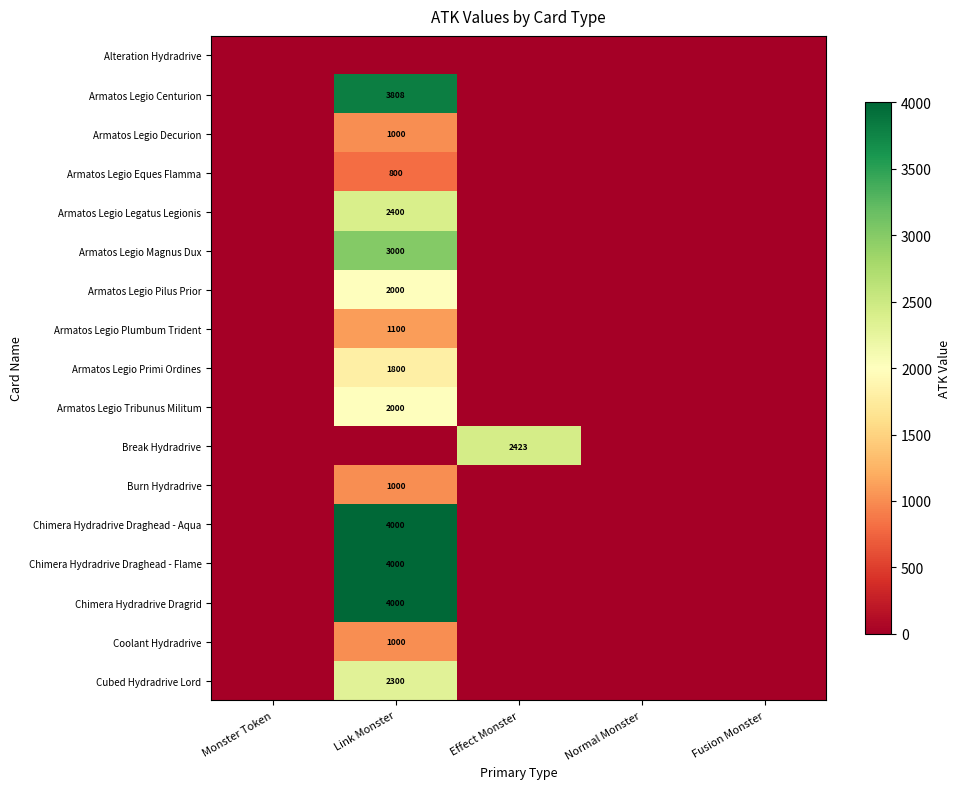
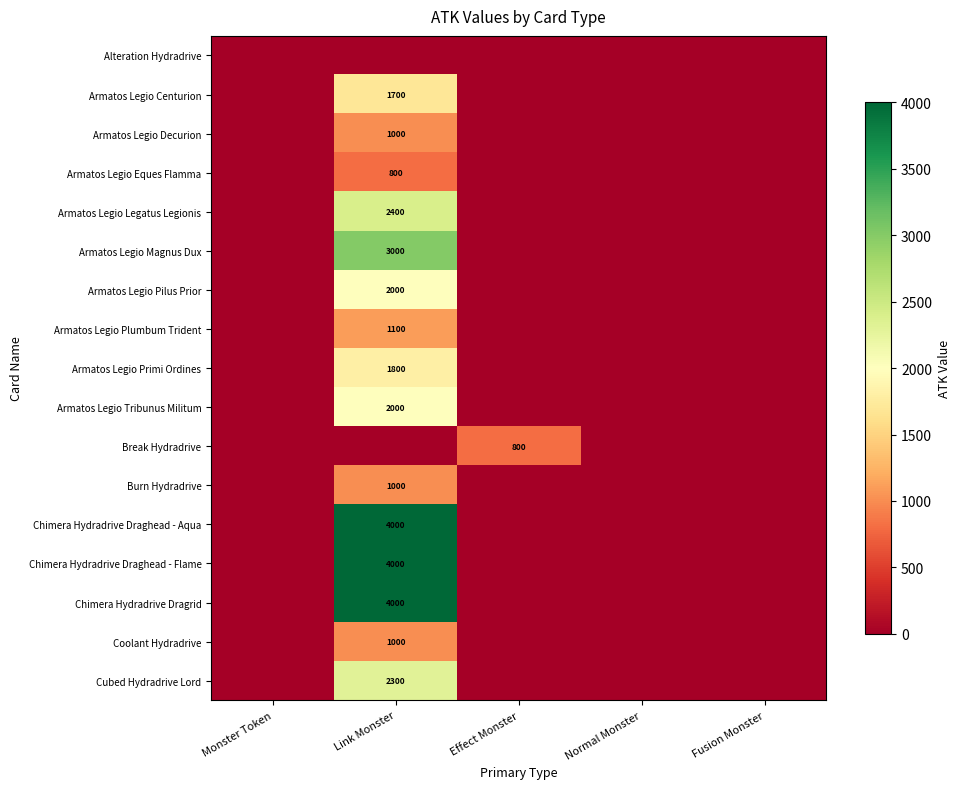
Armatos Legio Centurion, Link Monster: 3808 -> 1700
Break Hydradrive, Effect Monster: 2423 -> 800
